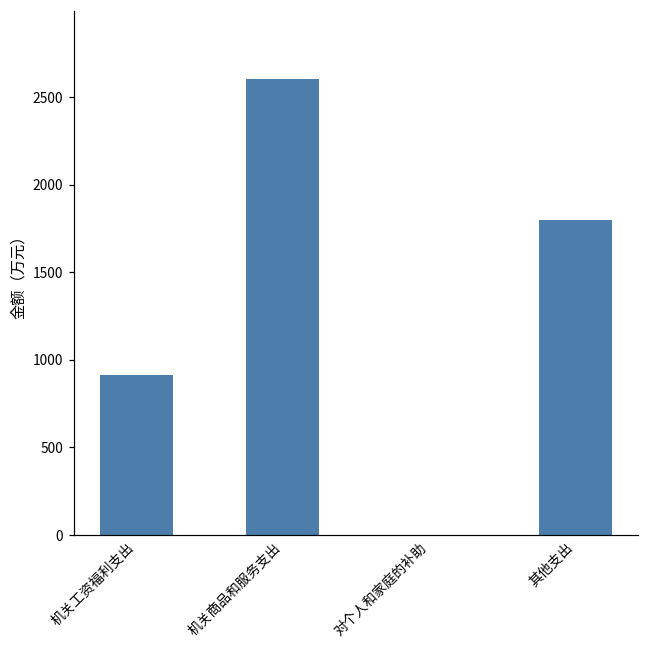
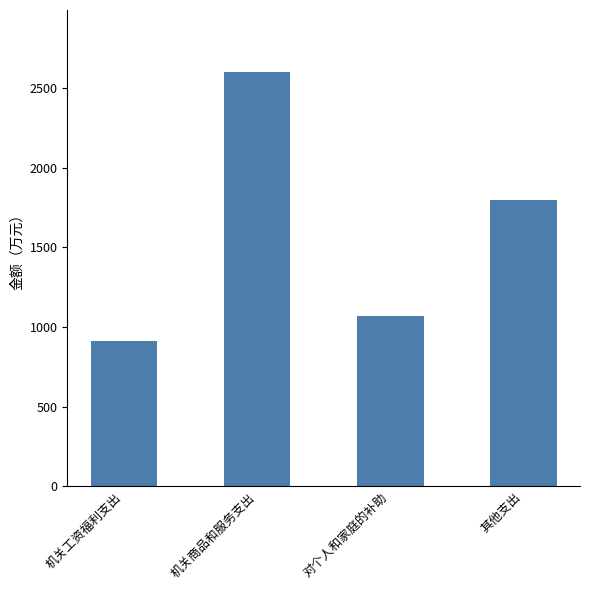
对个人和家庭的补助: 0 -> 1070
